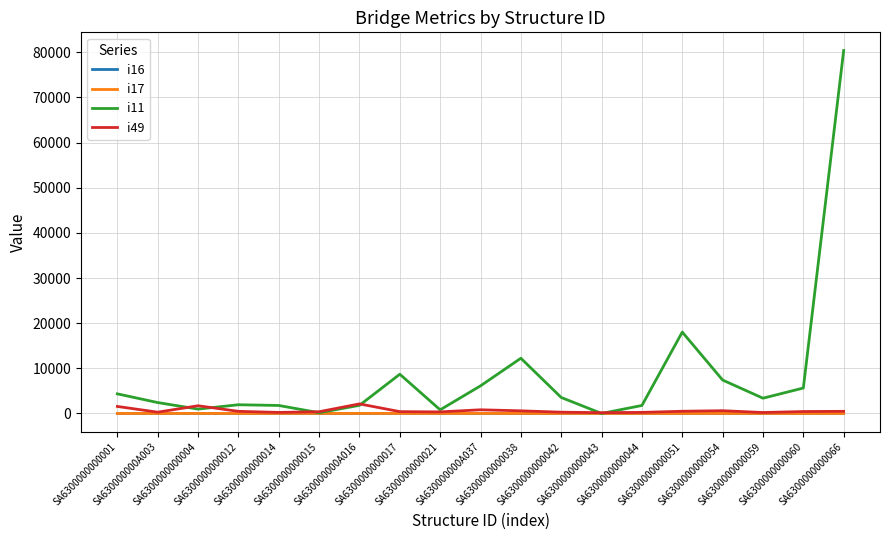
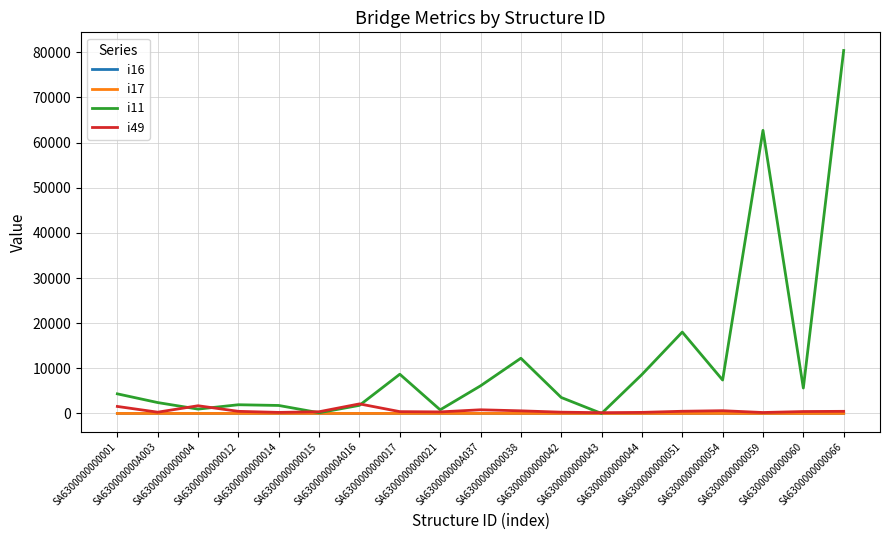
i11, SA6300000000044: 2000 -> 9000
i11, SA6300000000059: 3000 -> 63000
